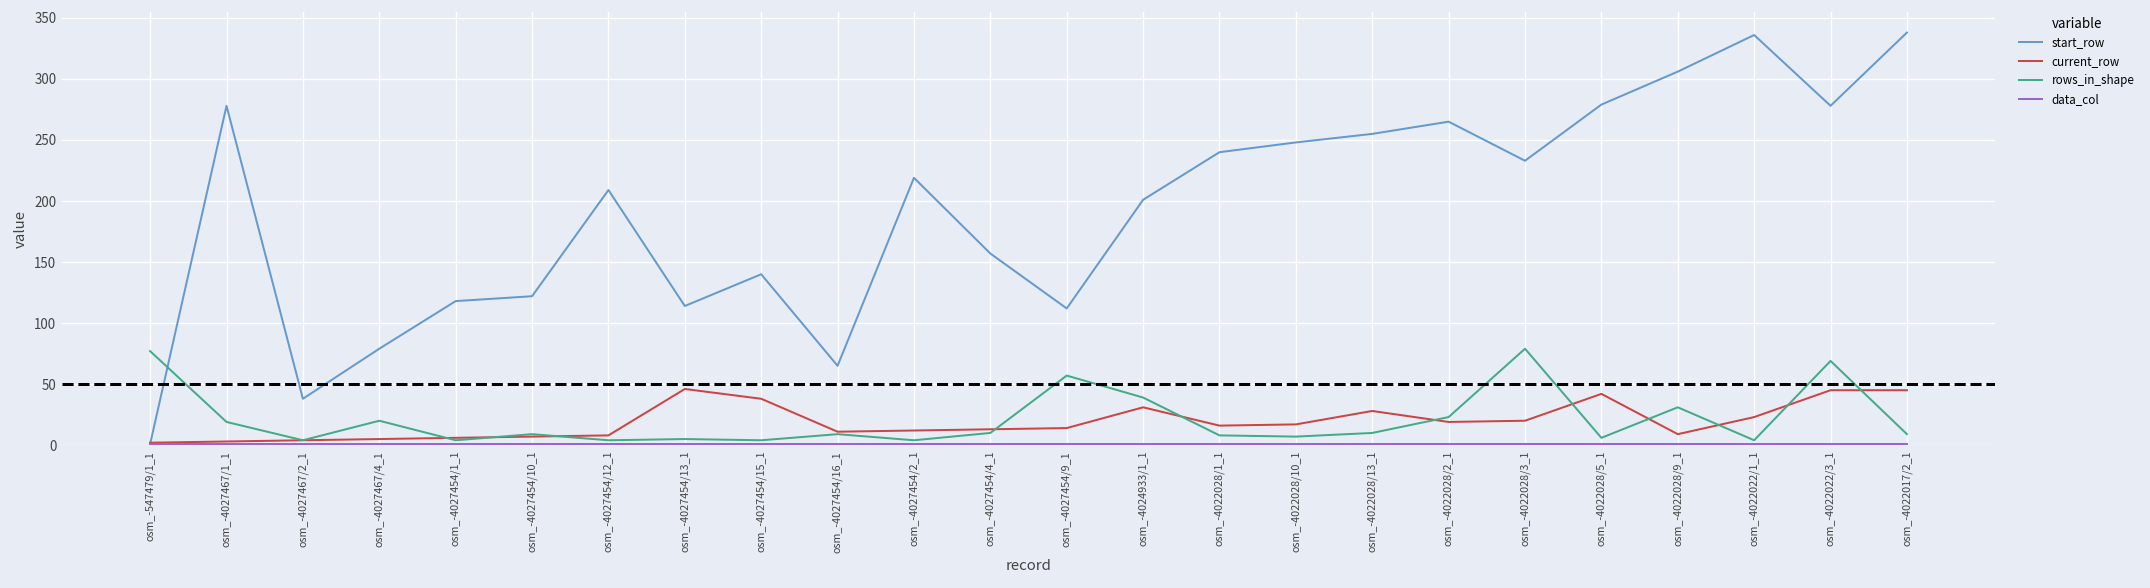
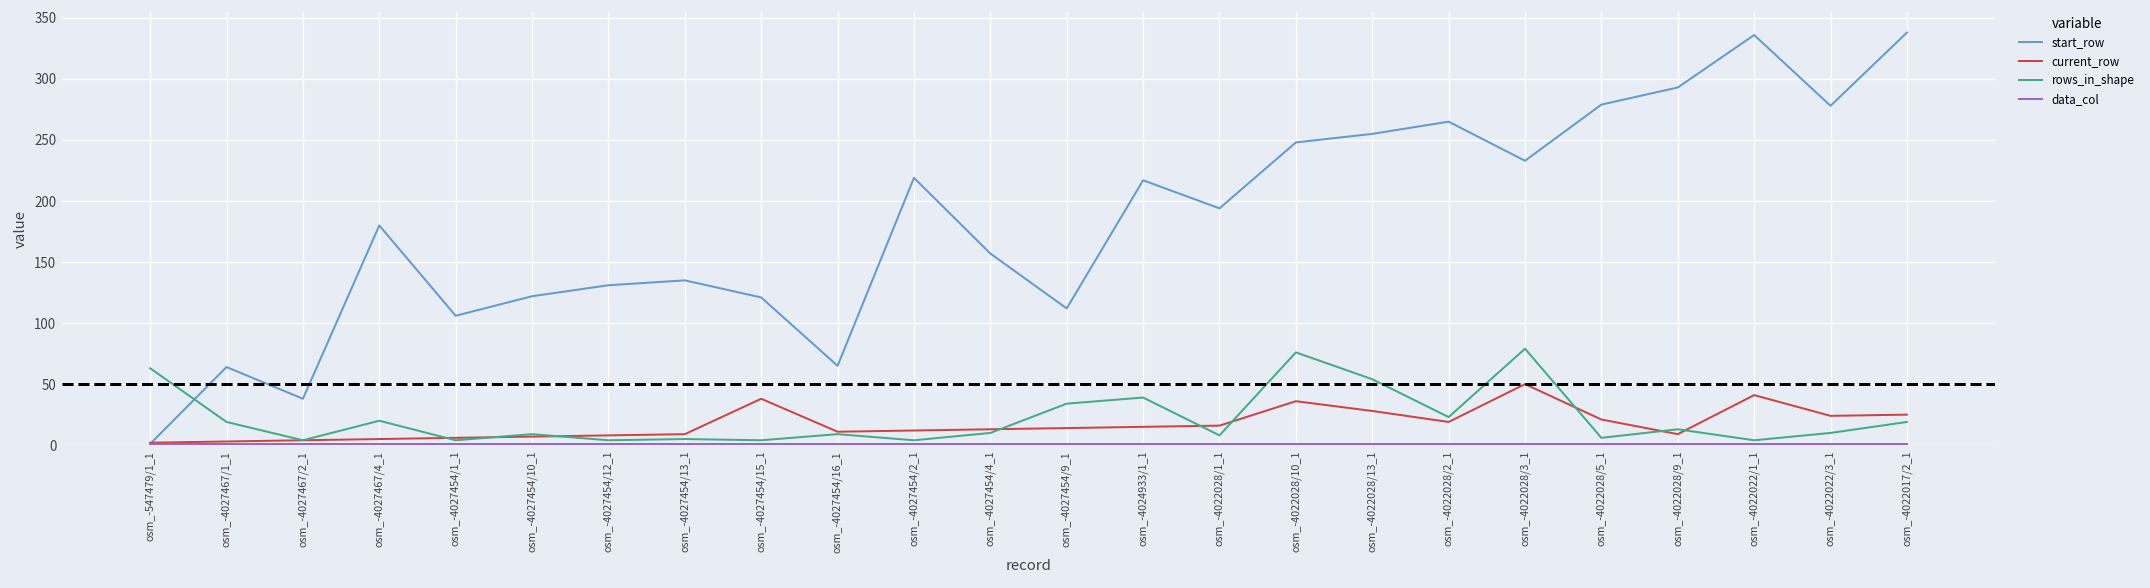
rows_in_shape, osm_-547479/1_1: 77 -> 63
start_row, osm_-4027467/1_1: 278 -> 64
start_row, osm_-4027467/4_1: 79 -> 180
start_row, osm_-4027454/1_1: 118 -> 106
start_row, osm_-4027454/12_1: 209 -> 131
start_row, osm_-4027454/13_1: 114 -> 135
current_row, osm_-4027454/13_1: 46 -> 9
start_row, osm_-4027454/15_1: 140 -> 121
rows_in_shape, osm_-4027454/9_1: 57 -> 34
start_row, osm_-4024933/1_1: 201 -> 217
current_row, osm_-4024933/1_1: 31 -> 15
start_row, osm_-4022028/1_1: 240 -> 194
current_row, osm_-4022028/10_1: 17 -> 36
rows_in_shape, osm_-4022028/10_1: 7 -> 76
rows_in_shape, osm_-4022028/13_1: 10 -> 54
current_row, osm_-4022028/3_1: 20 -> 50
current_row, osm_-4022028/5_1: 42 -> 21
start_row, osm_-4022028/9_1: 306 -> 293
rows_in_shape, osm_-4022028/9_1: 31 -> 13
current_row, osm_-4022022/1_1: 23 -> 41
current_row, osm_-4022022/3_1: 45 -> 24
rows_in_shape, osm_-4022022/3_1: 69 -> 10
current_row, osm_-4022017/2_1: 45 -> 25
rows_in_shape, osm_-4022017/2_1: 9 -> 19
